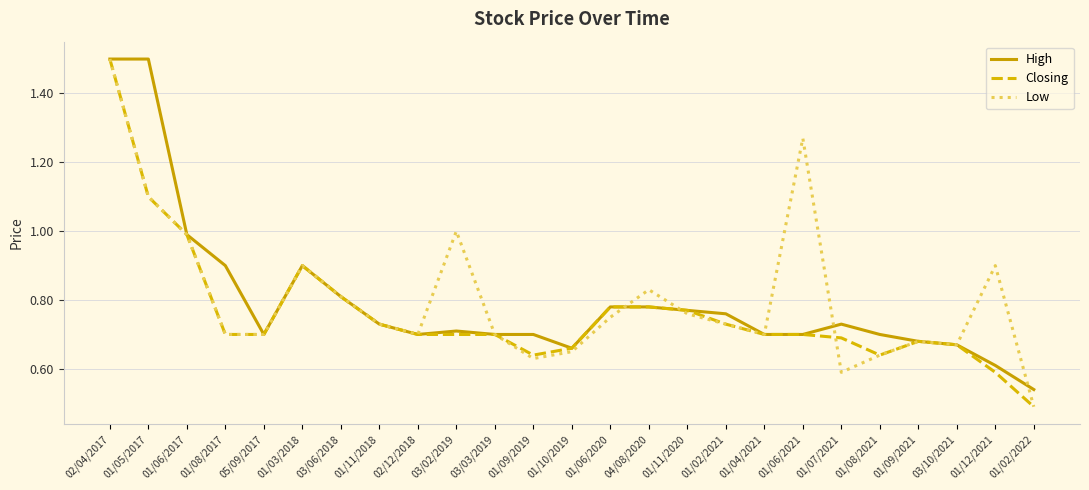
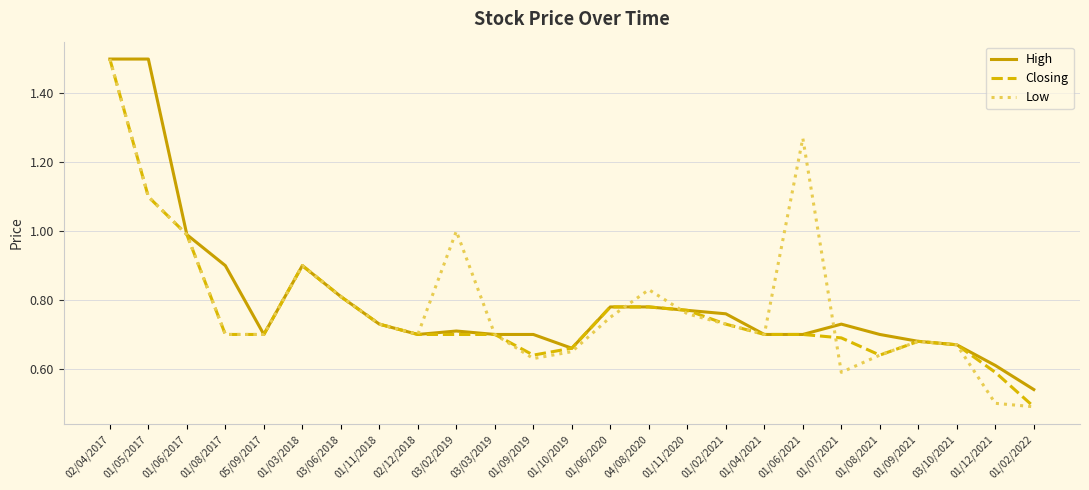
Low, 01/12/2021: 0.9 -> 0.5
